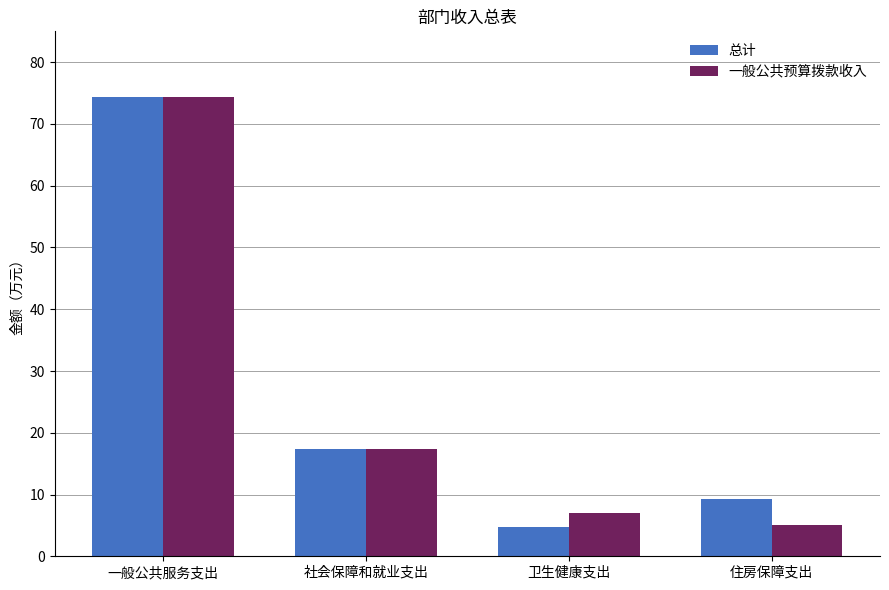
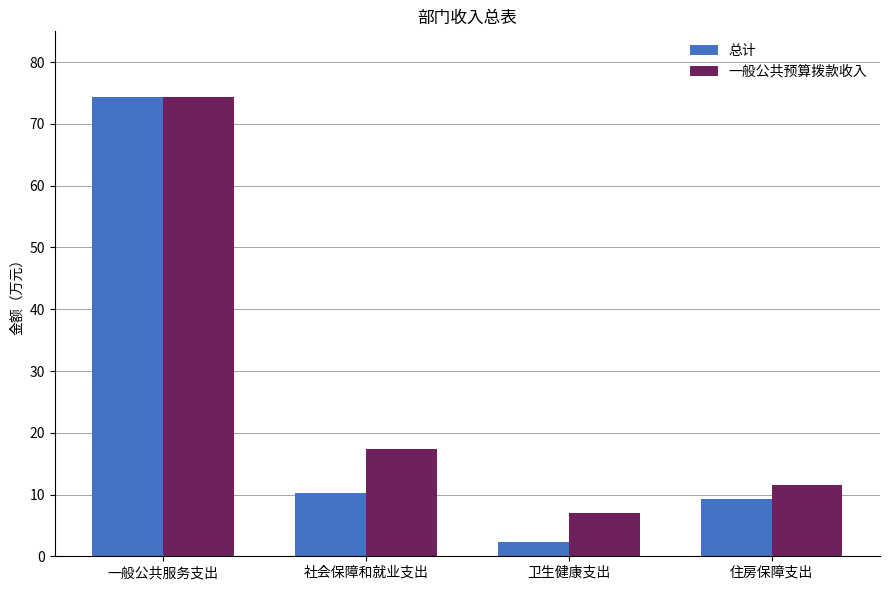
总计, 社会保障和就业支出: 17 -> 10
总计, 卫生健康支出: 5 -> 2
一般公共预算拨款收入, 住房保障支出: 5 -> 12
